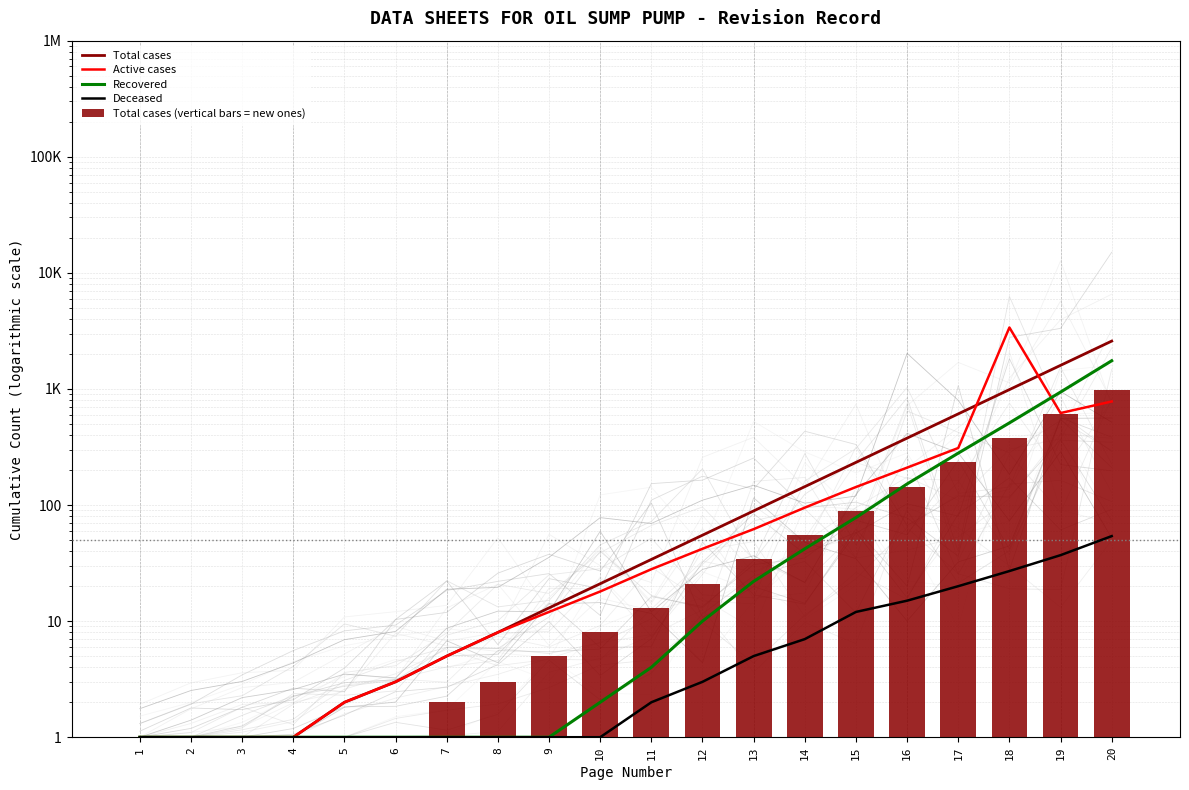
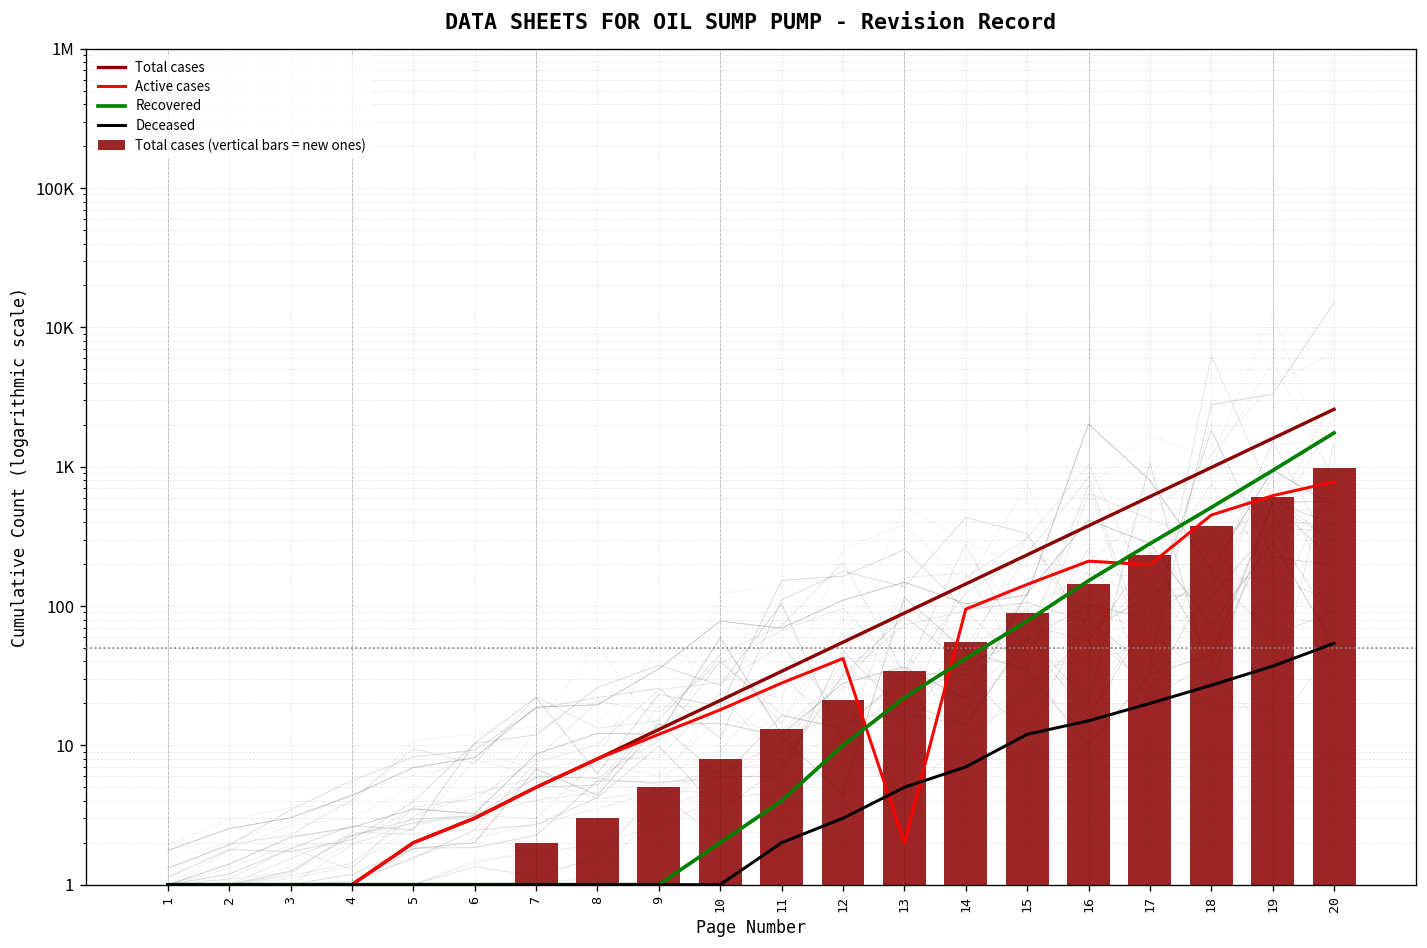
Active cases, 13: 60 -> 2
Active cases, 17: 310 -> 200
Active cases, 18: 3400 -> 450
